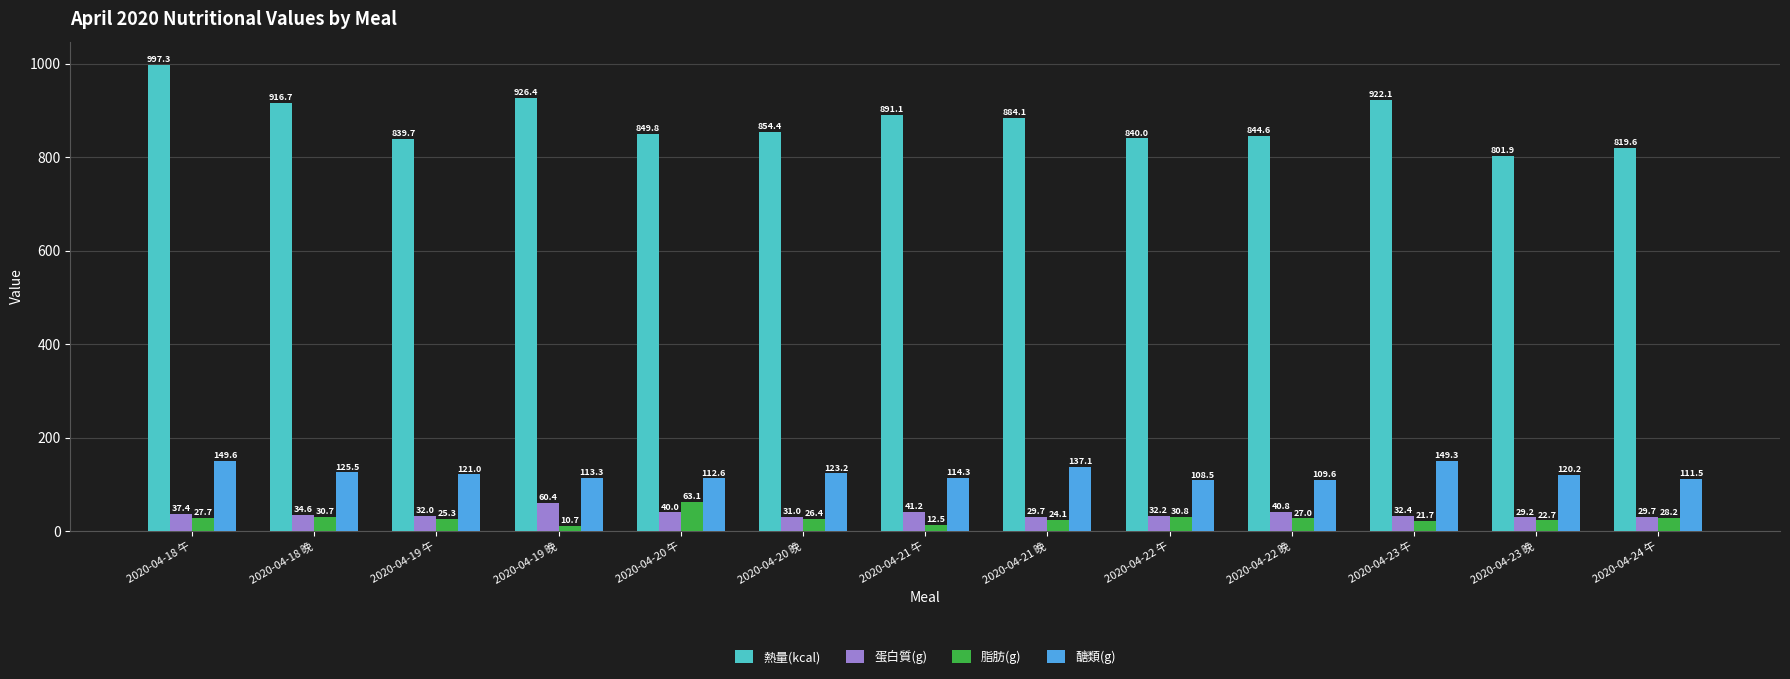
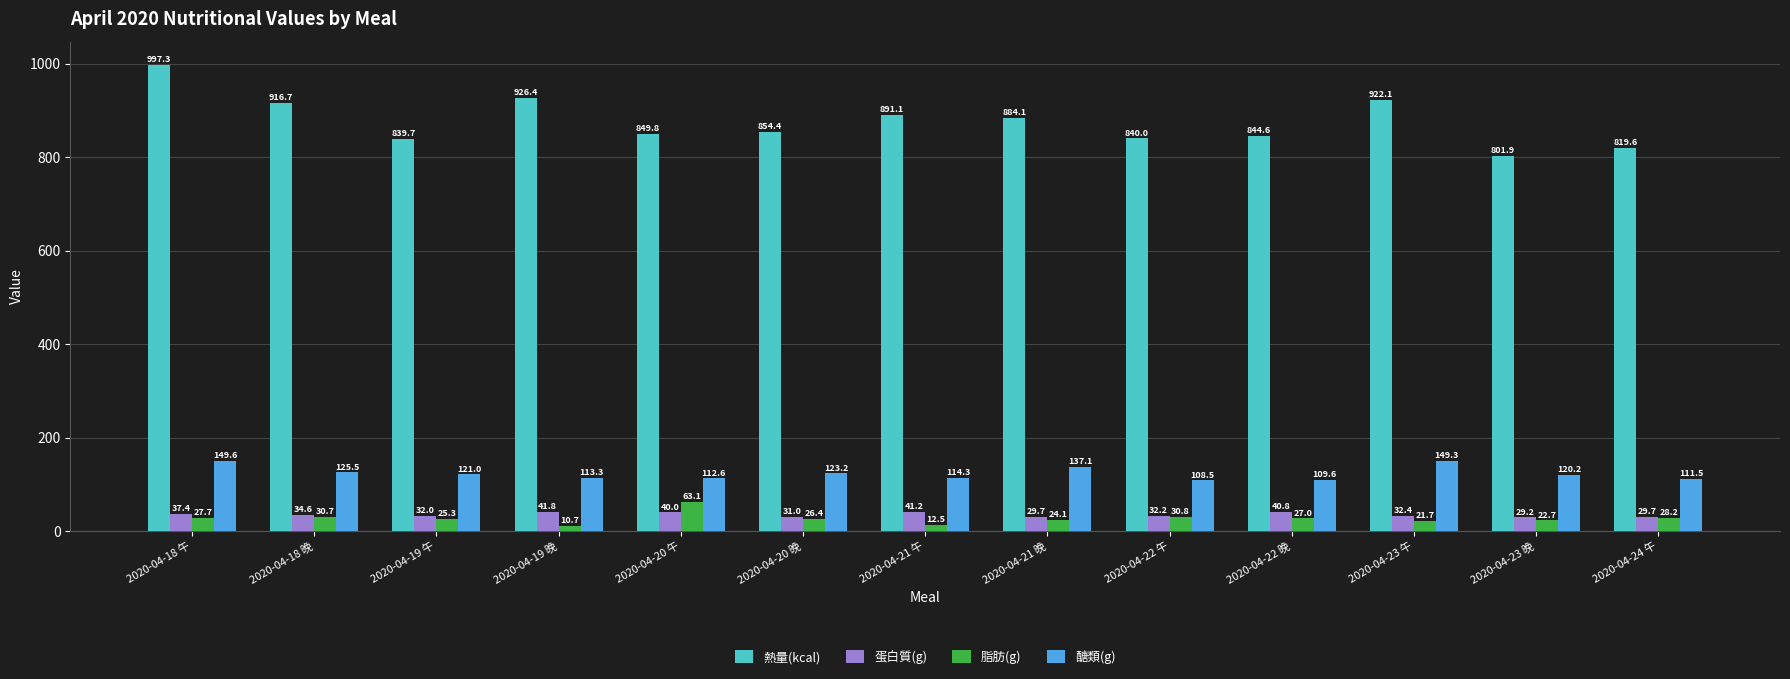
蛋白質(g), 2020-04-19 晚: 60.4 -> 41.8
